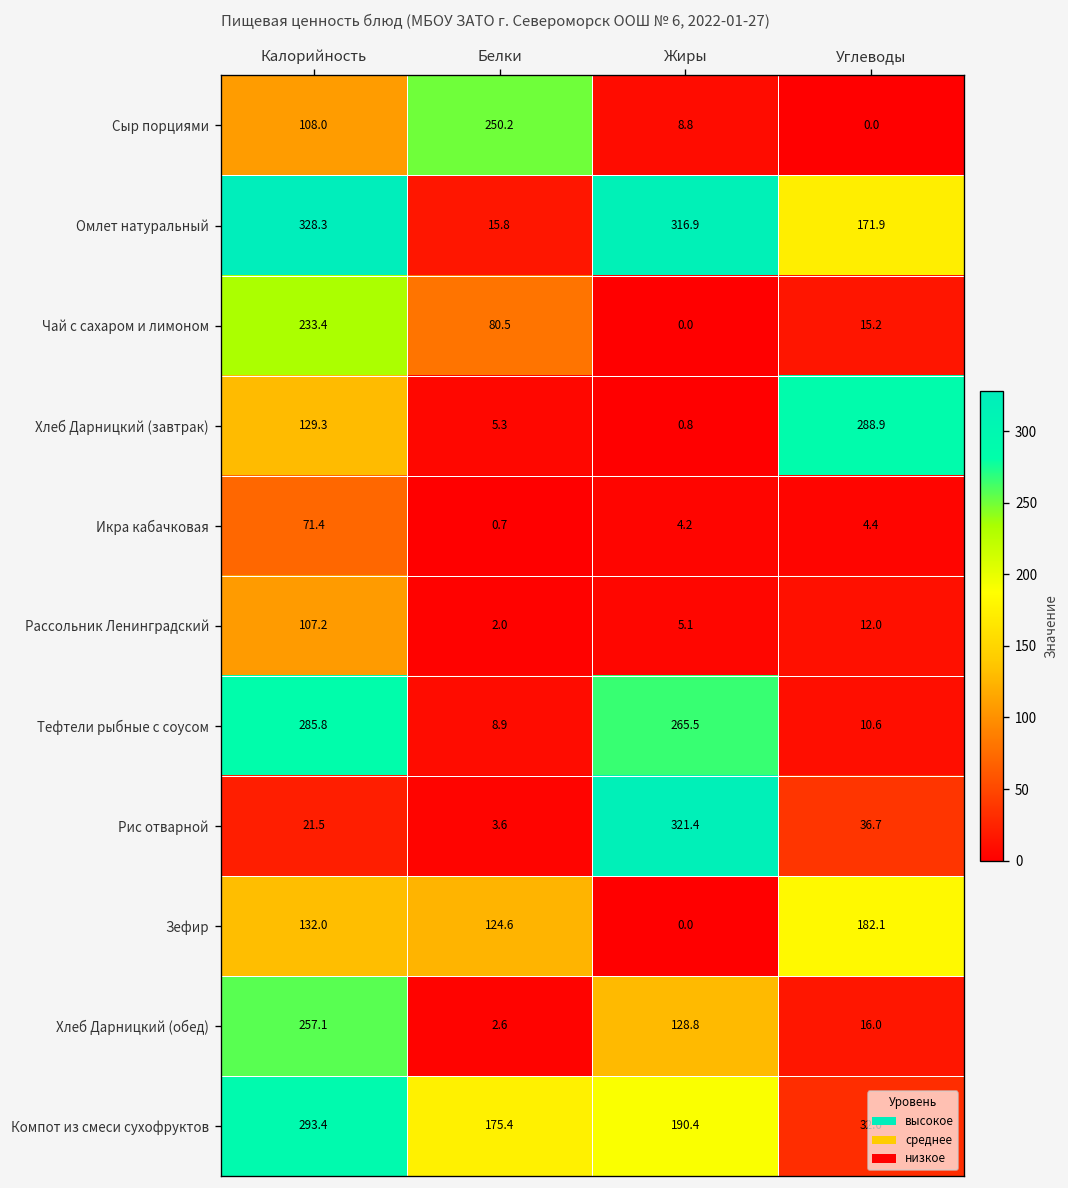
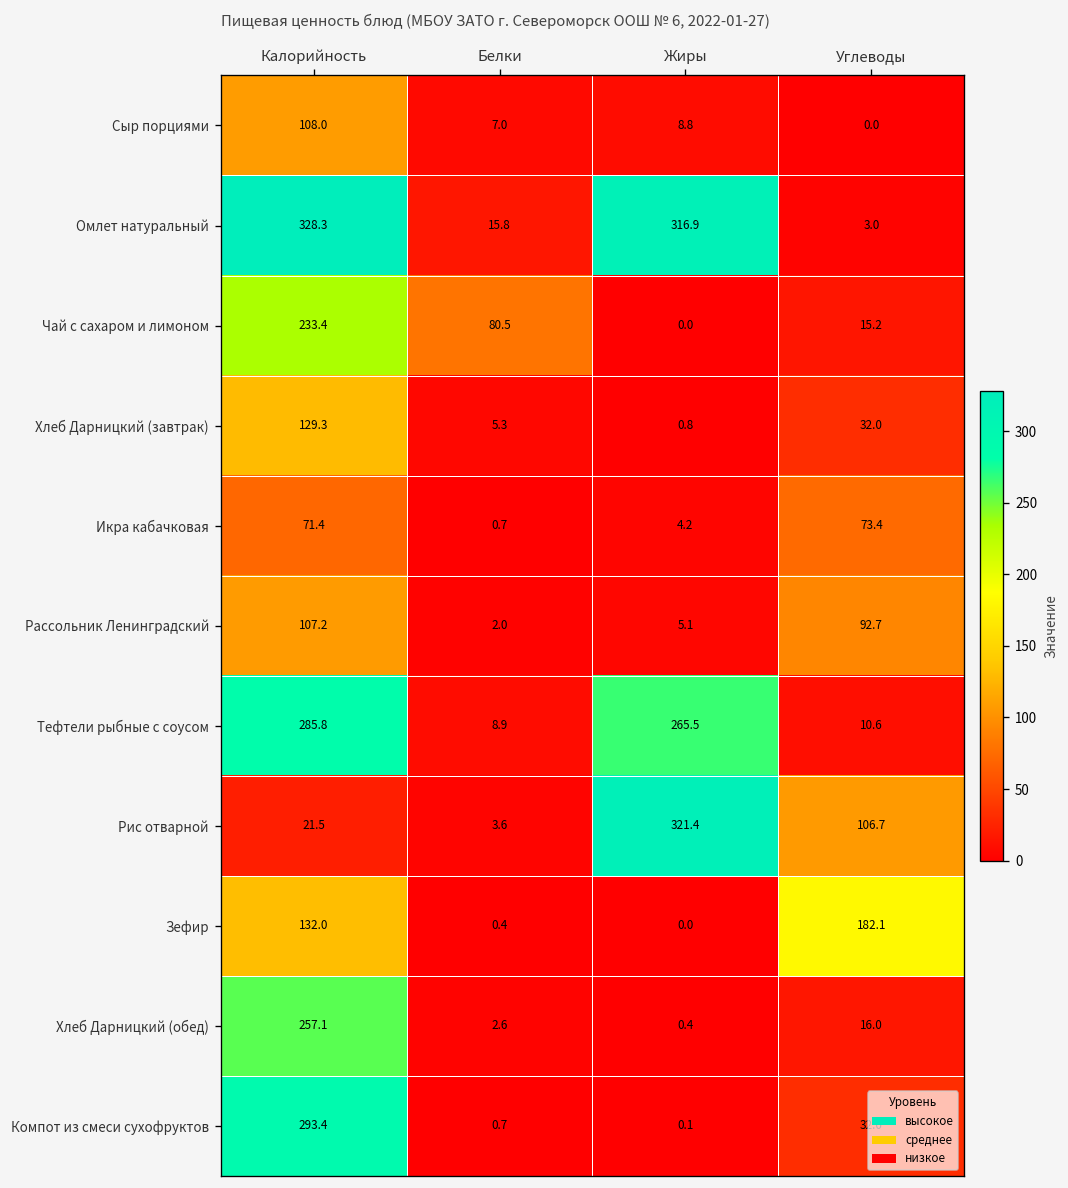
Сыр порциями, Белки: 250.2 -> 7.0
Омлет натуральный, Углеводы: 171.9 -> 3.0
Хлеб Дарницкий (завтрак), Углеводы: 288.9 -> 32.0
Икра кабачковая, Углеводы: 4.4 -> 73.4
Рассольник Ленинградский, Углеводы: 12.0 -> 92.7
Рис отварной, Углеводы: 36.7 -> 106.7
Зефир, Белки: 124.6 -> 0.4
Хлеб Дарницкий (обед), Жиры: 128.8 -> 0.4
Компот из смеси сухофруктов, Белки: 175.4 -> 0.7
Компот из смеси сухофруктов, Жиры: 190.4 -> 0.1
